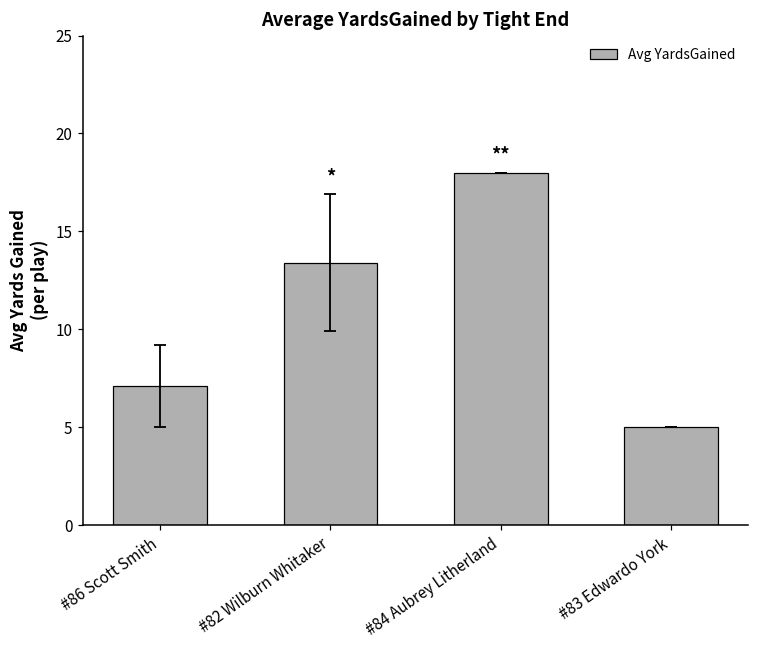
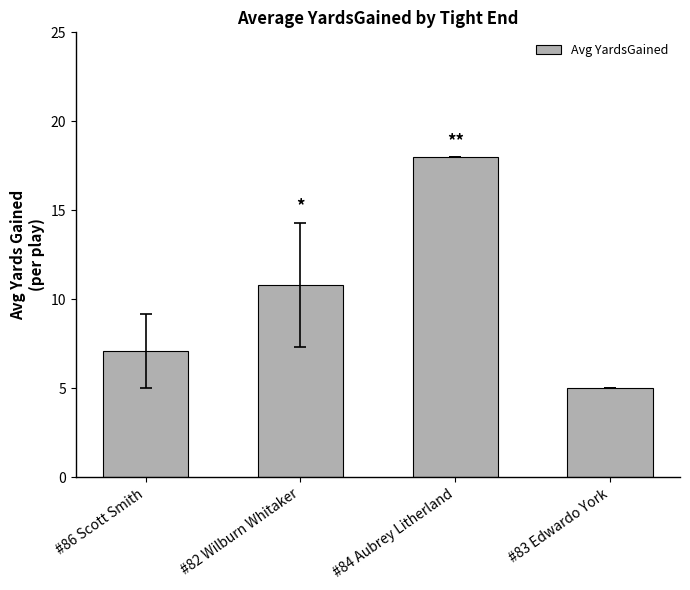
Avg YardsGained, #82 Wilburn Whitaker: 13.4 -> 10.8
